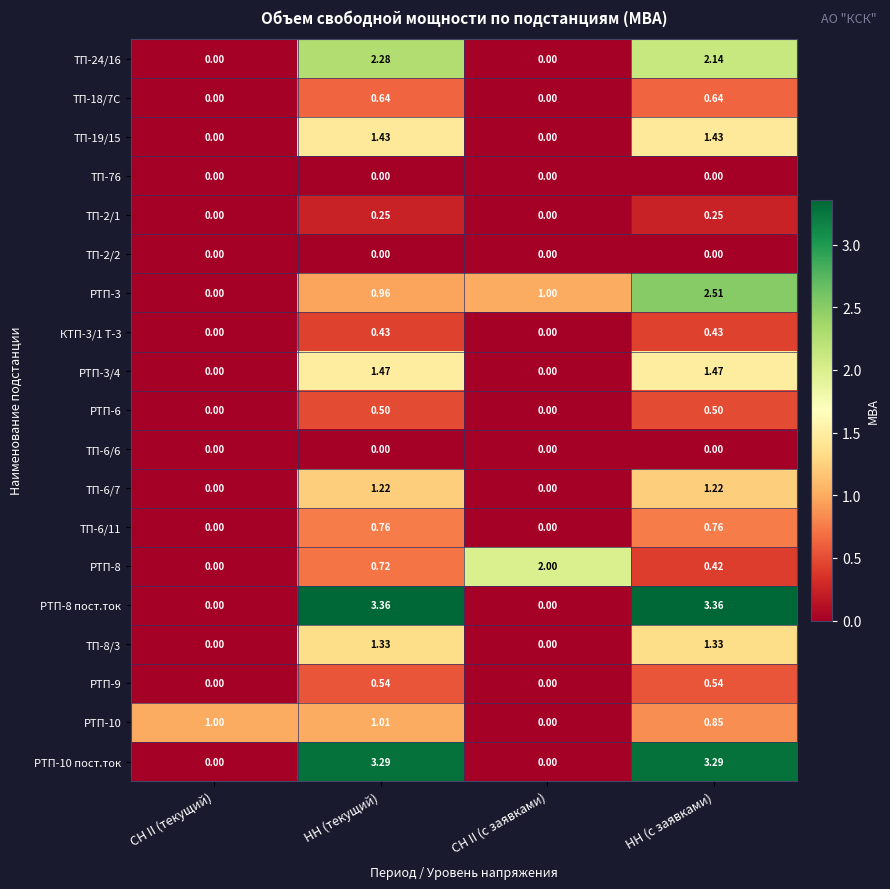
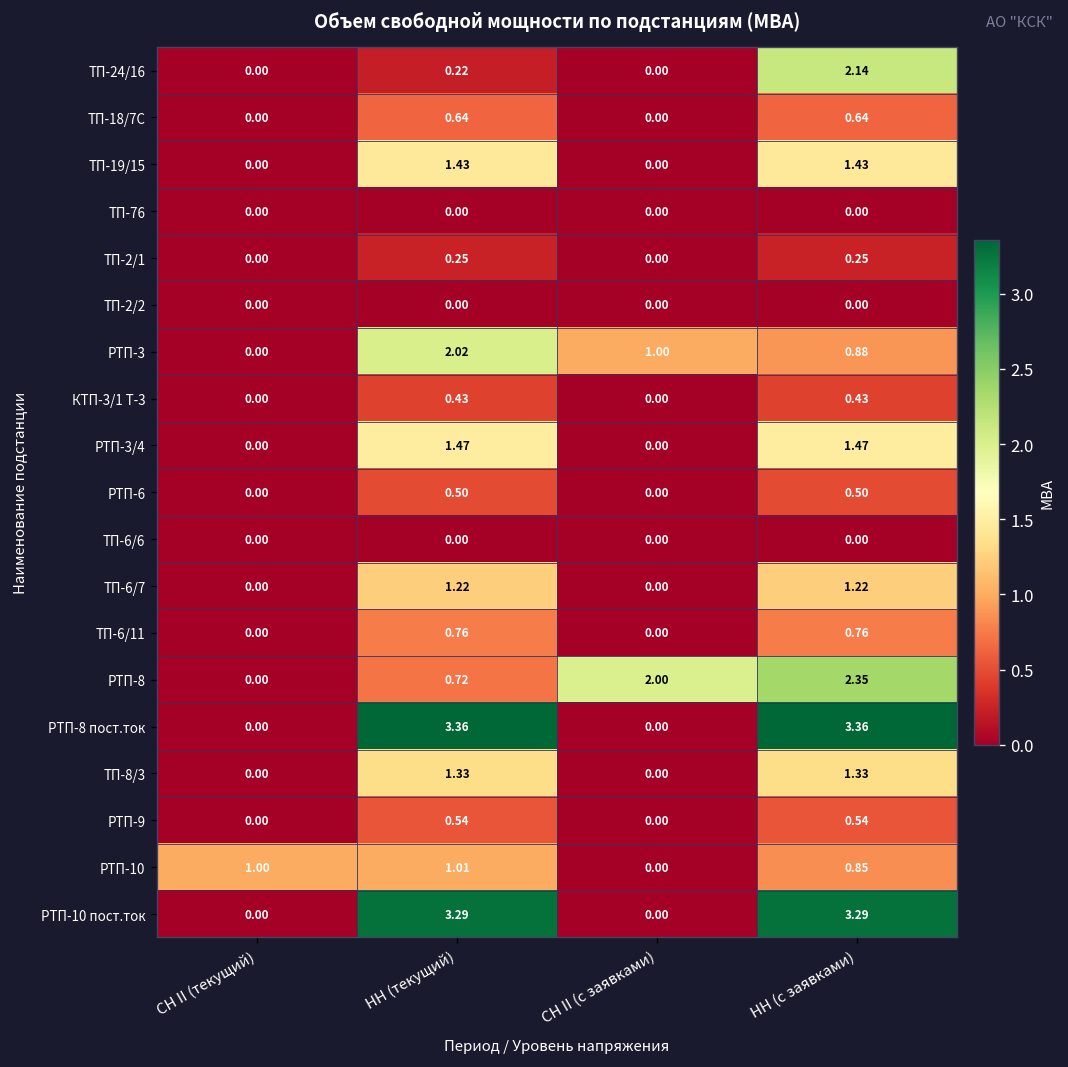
ТП-24/16, НН (текущий): 2.28 -> 0.22
РТП-3, НН (текущий): 0.96 -> 2.02
РТП-3, НН (с заявками): 2.51 -> 0.88
РТП-8, НН (с заявками): 0.42 -> 2.35
